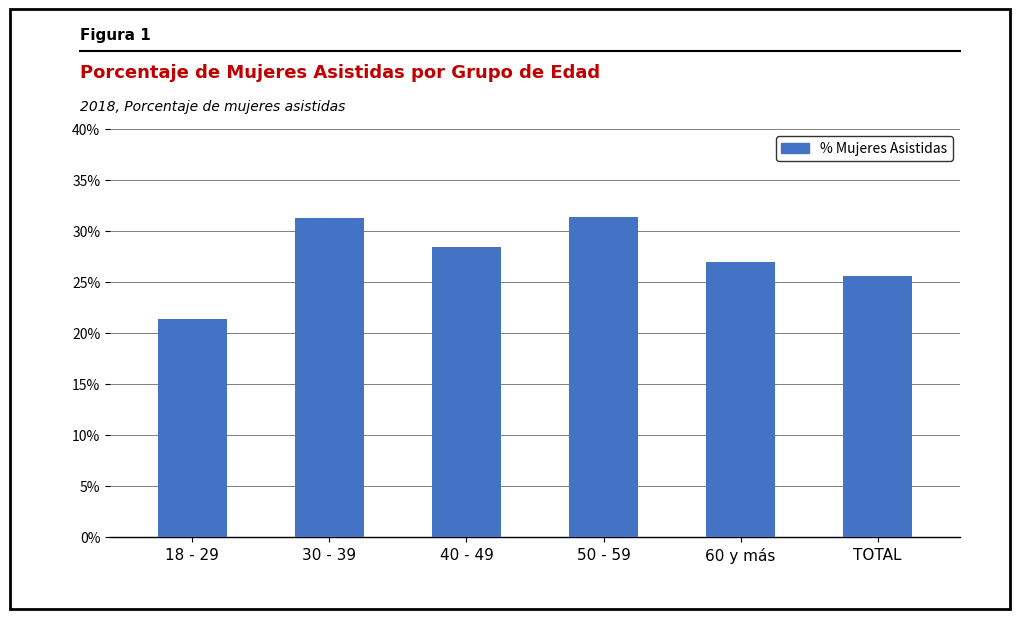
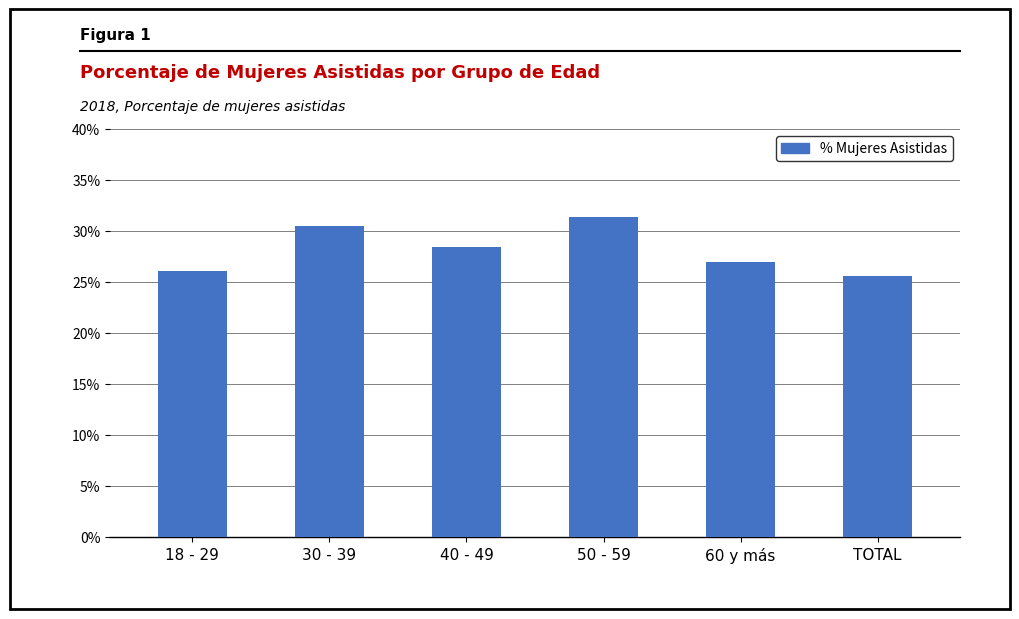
18 - 29: 21.4% -> 26.1%
30 - 39: 31.3% -> 30.5%
